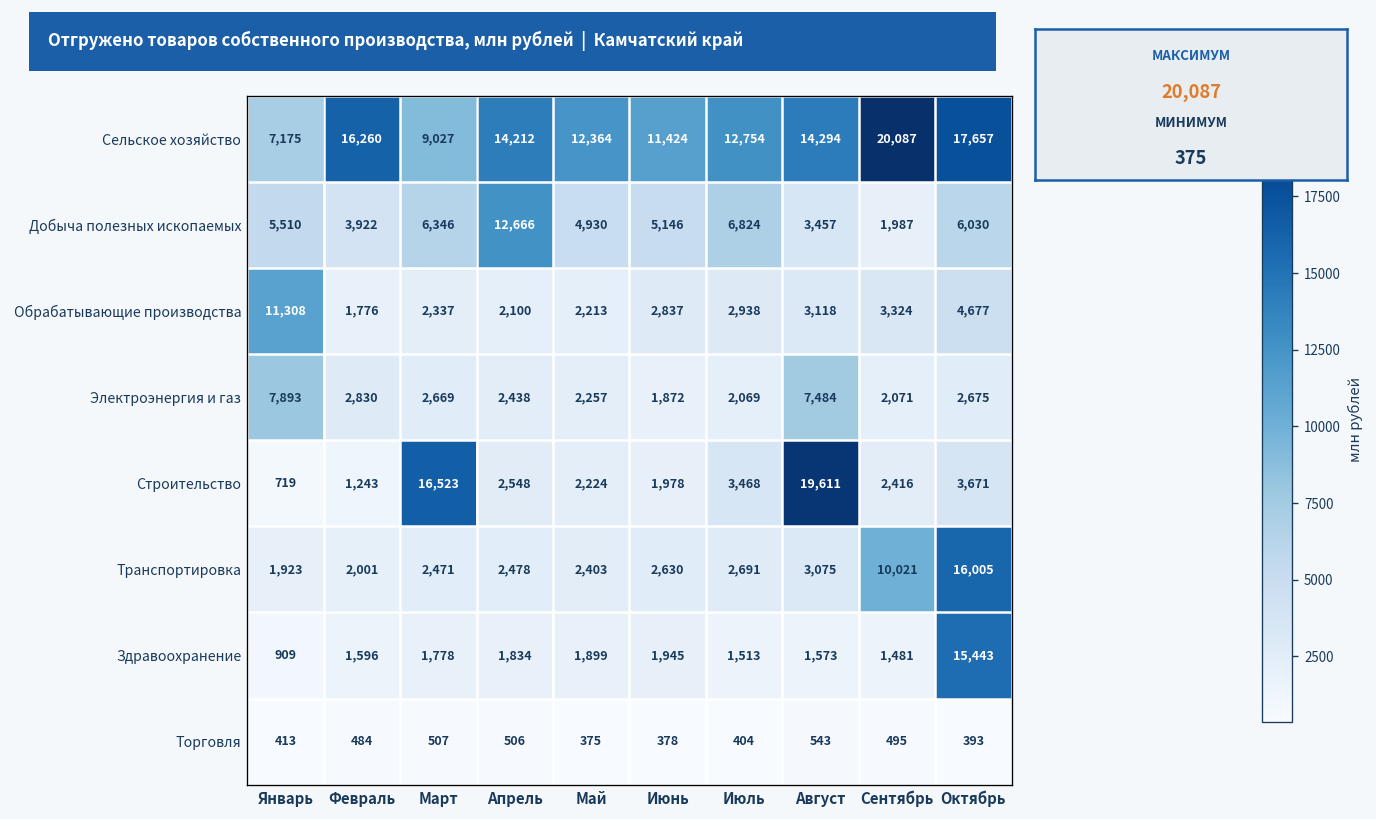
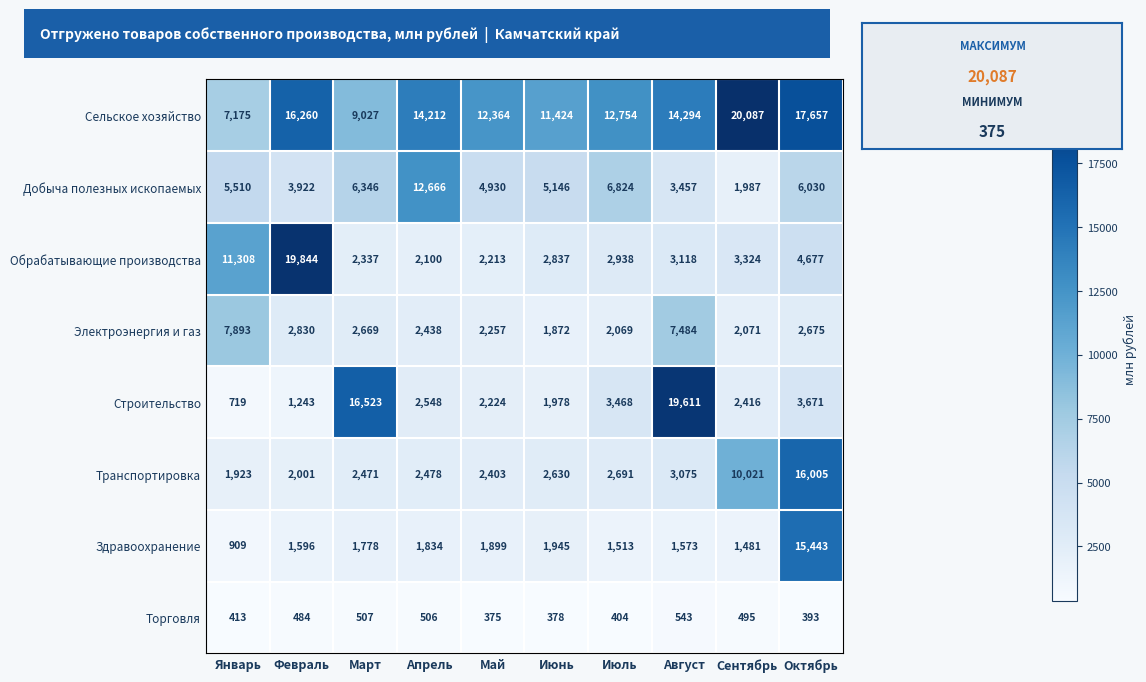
Обрабатывающие производства, Февраль: 1,776 -> 19,844
